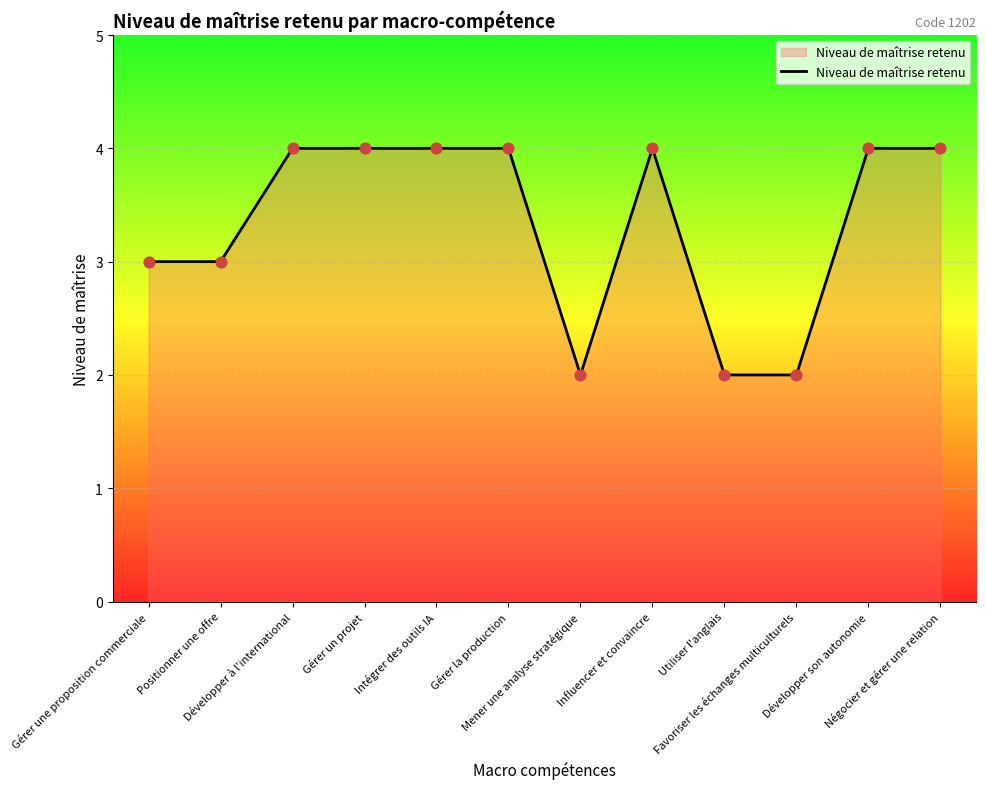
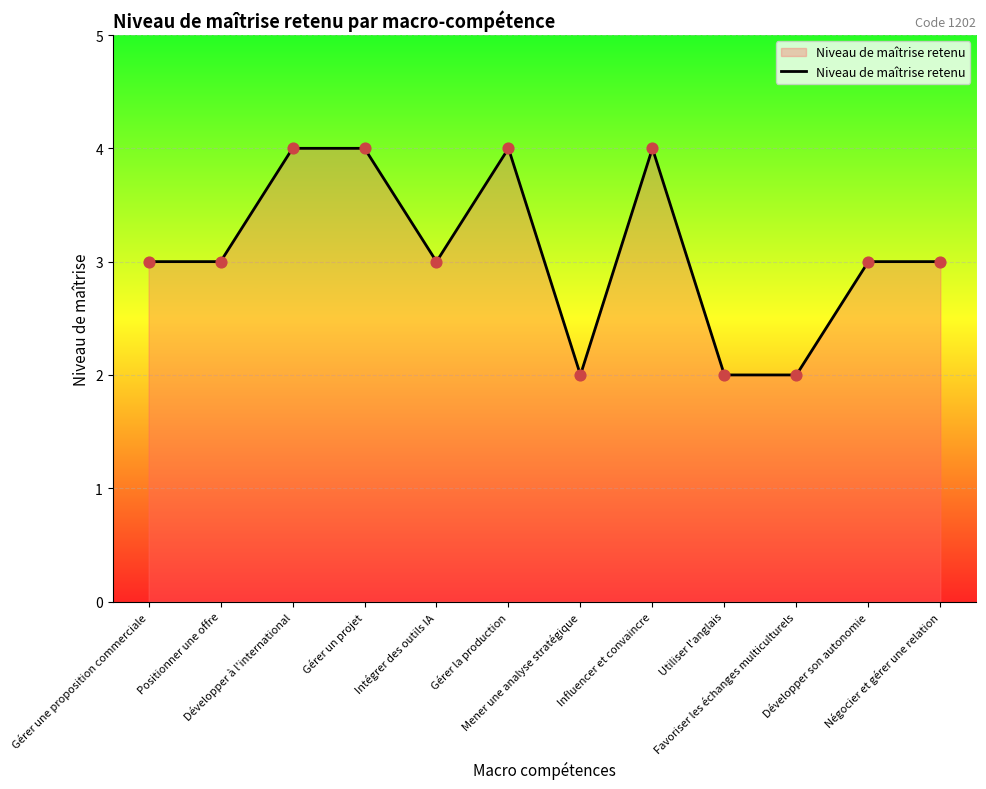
Intégrer des outils IA: 4 -> 3
Développer son autonomie: 4 -> 3
Négocier et gérer une relation: 4 -> 3
